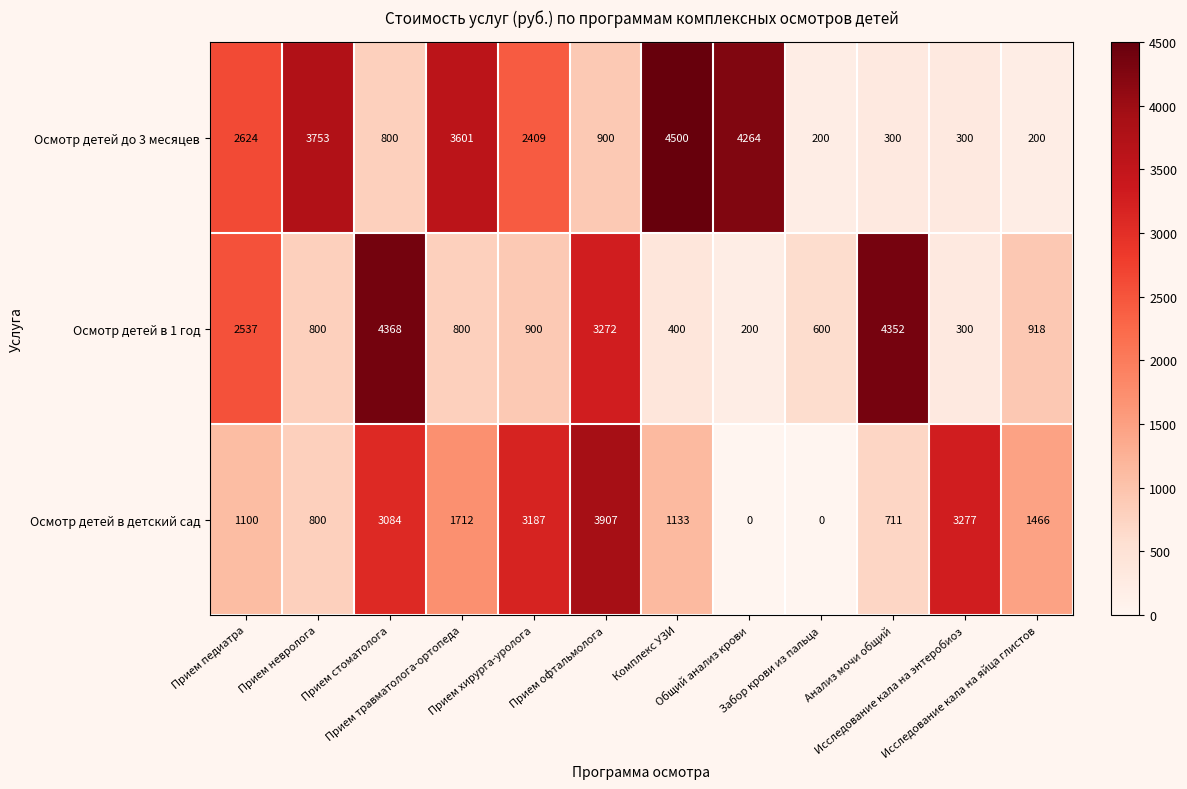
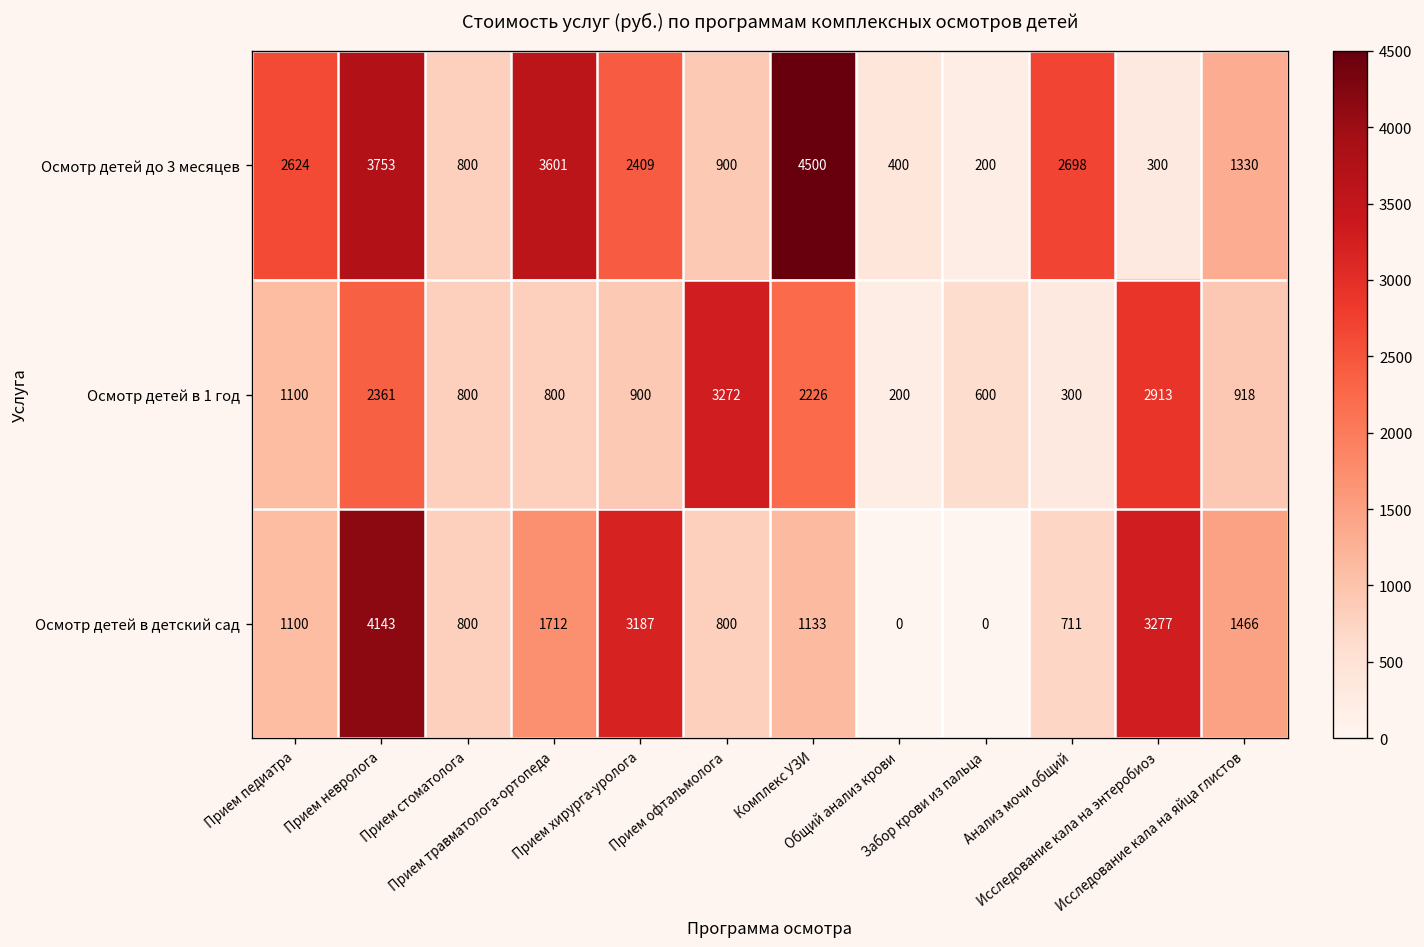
Осмотр детей до 3 месяцев, Общий анализ крови: 4264 -> 400
Осмотр детей до 3 месяцев, Анализ мочи общий: 300 -> 2698
Осмотр детей до 3 месяцев, Исследование кала на яйца глистов: 200 -> 1330
Осмотр детей в 1 год, Прием педиатра: 2537 -> 1100
Осмотр детей в 1 год, Прием невролога: 800 -> 2361
Осмотр детей в 1 год, Прием стоматолога: 4368 -> 800
Осмотр детей в 1 год, Комплекс УЗИ: 400 -> 2226
Осмотр детей в 1 год, Анализ мочи общий: 4352 -> 300
Осмотр детей в 1 год, Исследование кала на энтеробиоз: 300 -> 2913
Осмотр детей в детский сад, Прием невролога: 800 -> 4143
Осмотр детей в детский сад, Прием стоматолога: 3084 -> 800
Осмотр детей в детский сад, Прием офтальмолога: 3907 -> 800
